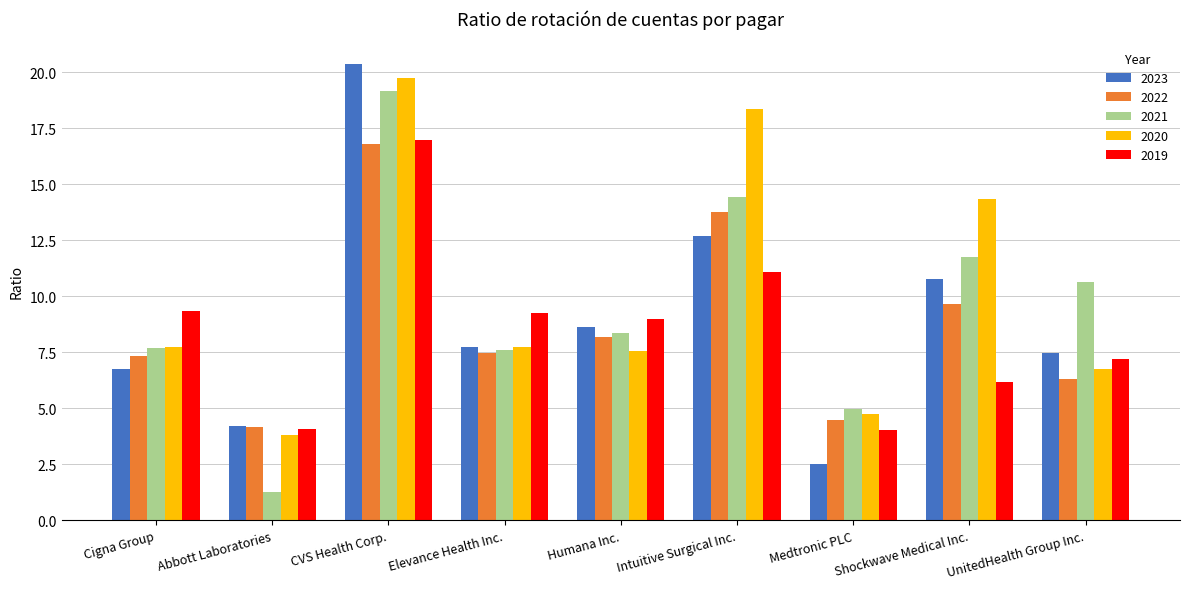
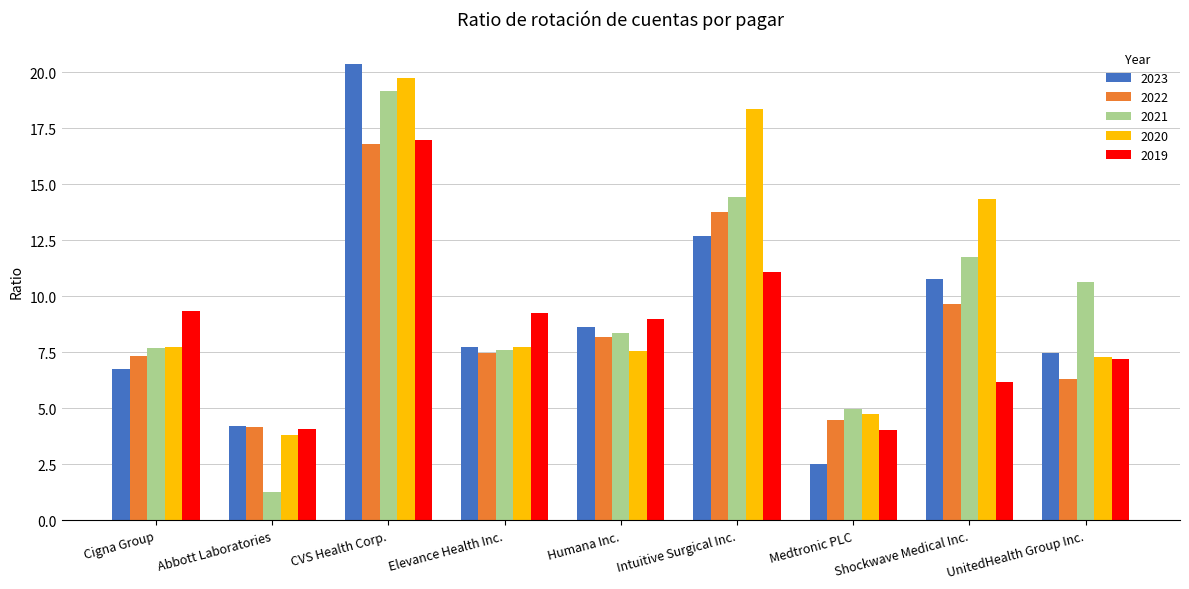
2020, UnitedHealth Group Inc.: 6.7 -> 7.3
